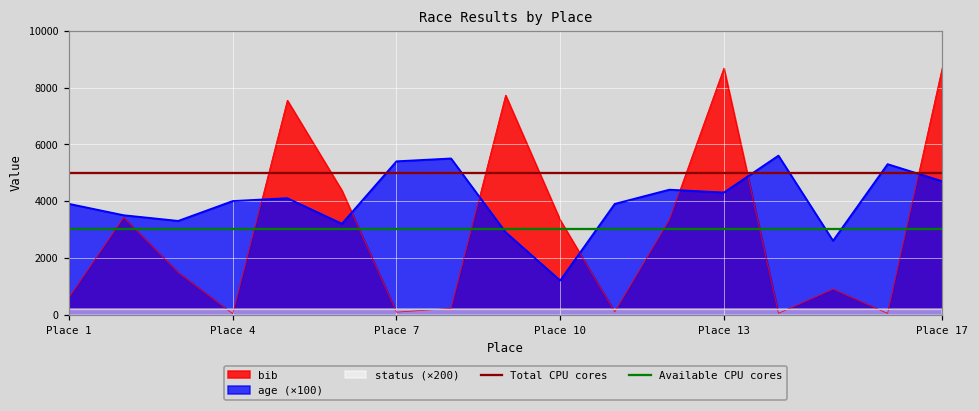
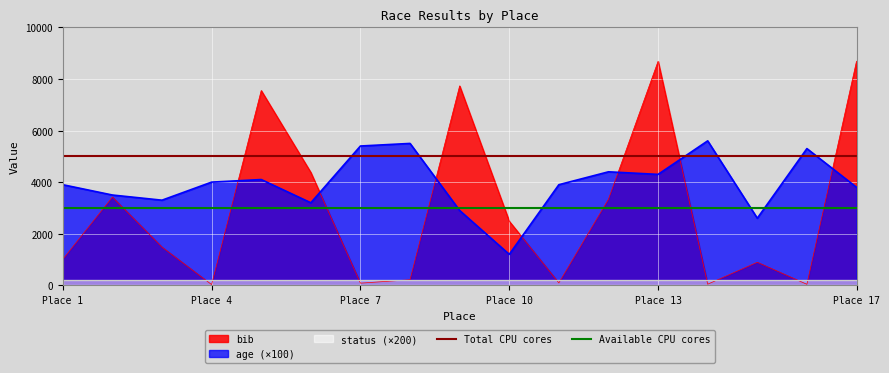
bib, Place 1: 600 -> 1000
bib, Place 10: 3300 -> 2500
age (×100), Place 17: 4700 -> 3800
